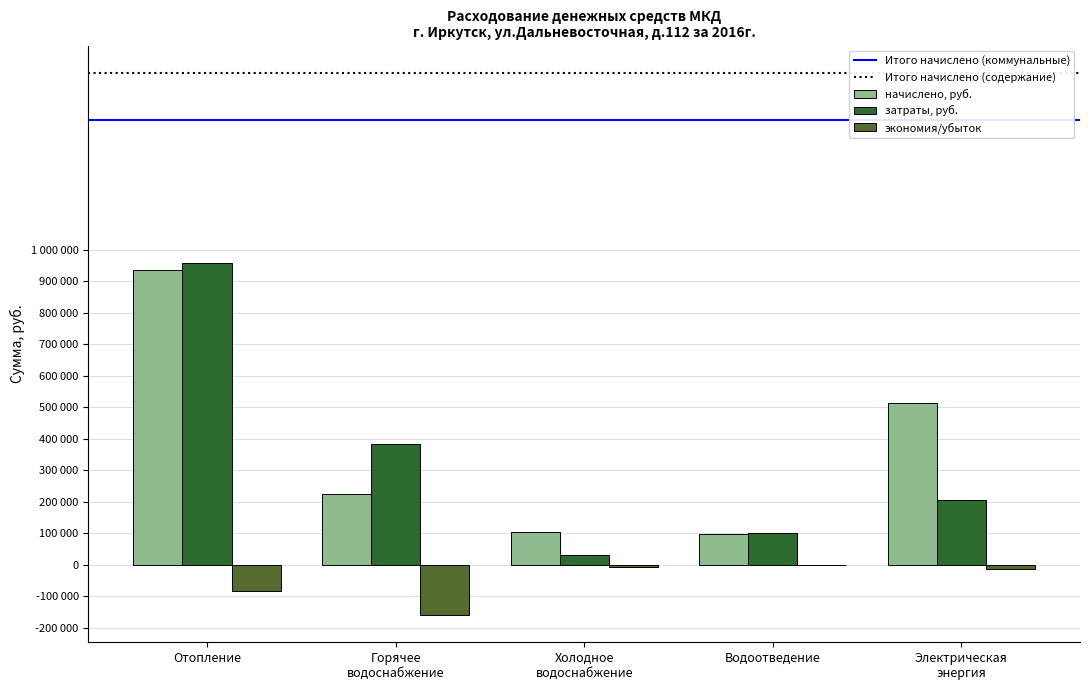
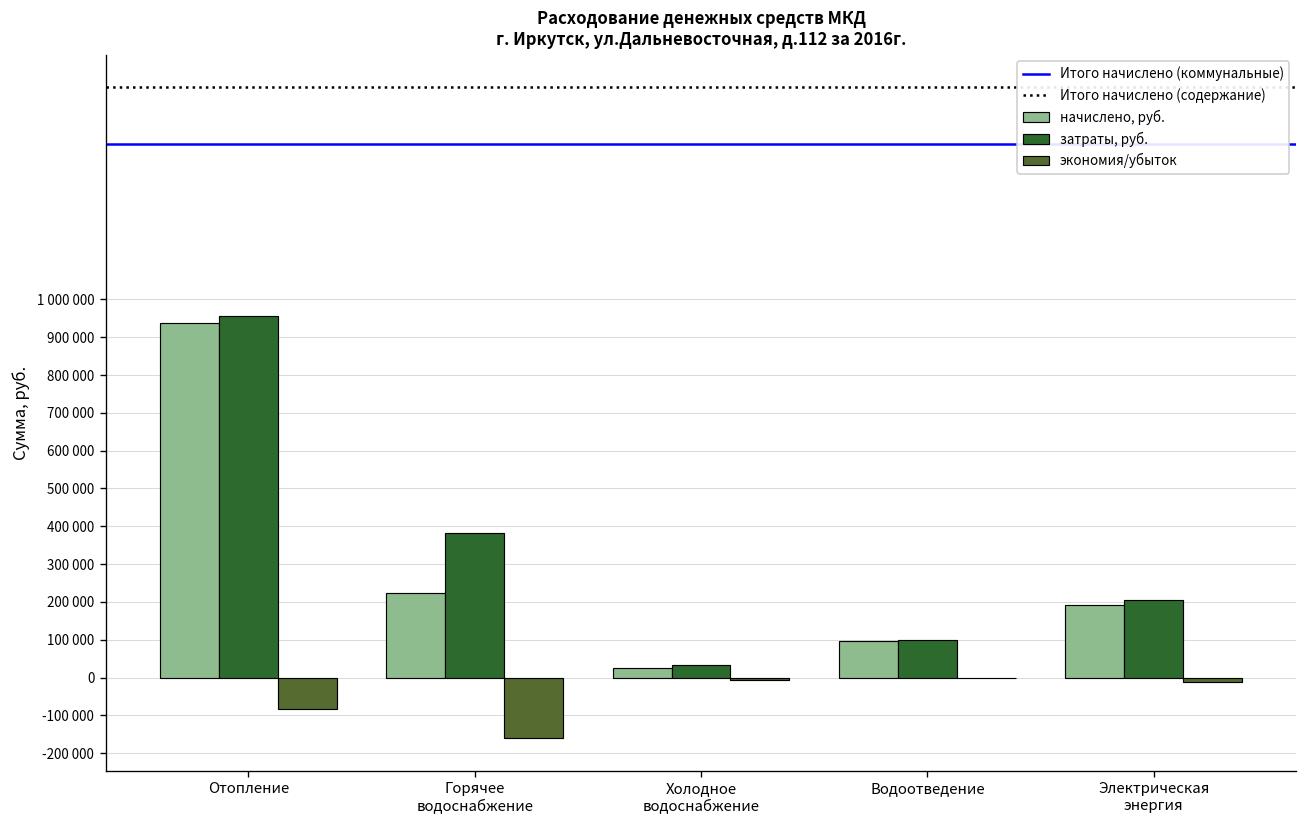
начислено, руб., Холодное водоснабжение: 100000 -> 20000
начислено, руб., Электрическая энергия: 510000 -> 190000
